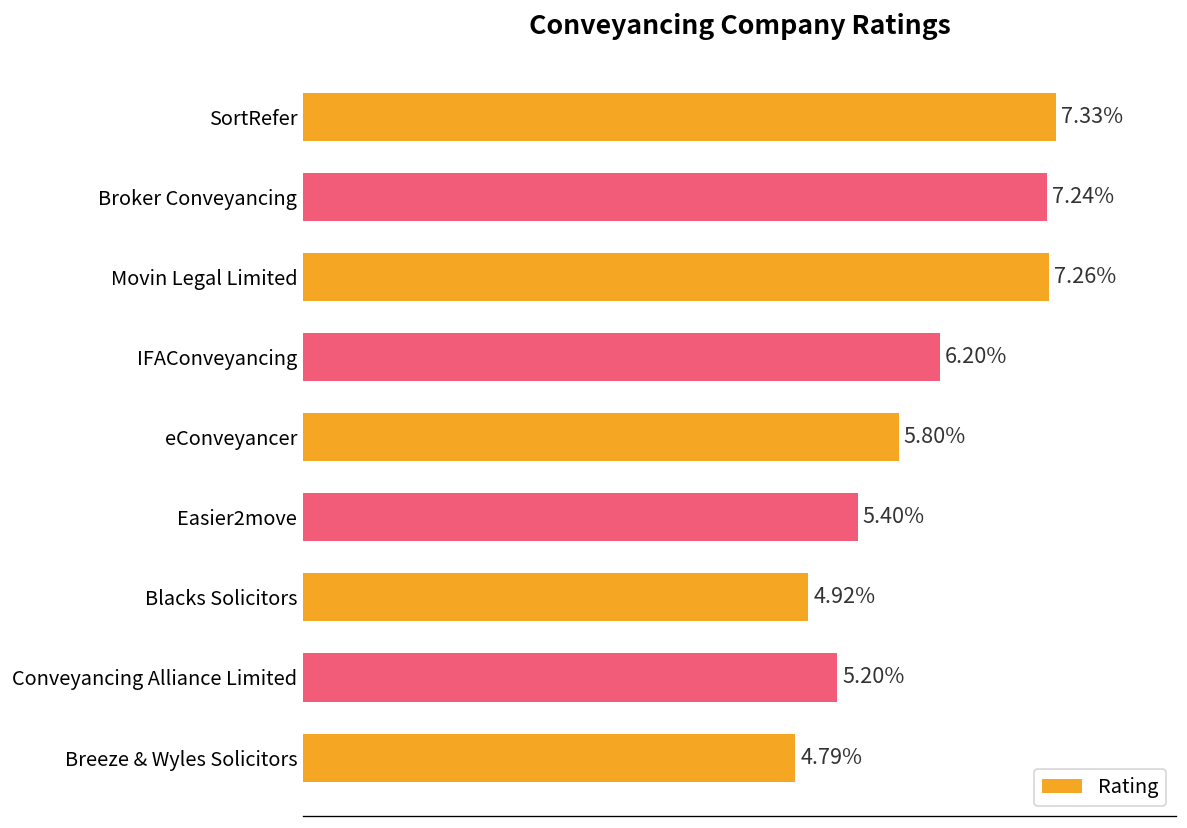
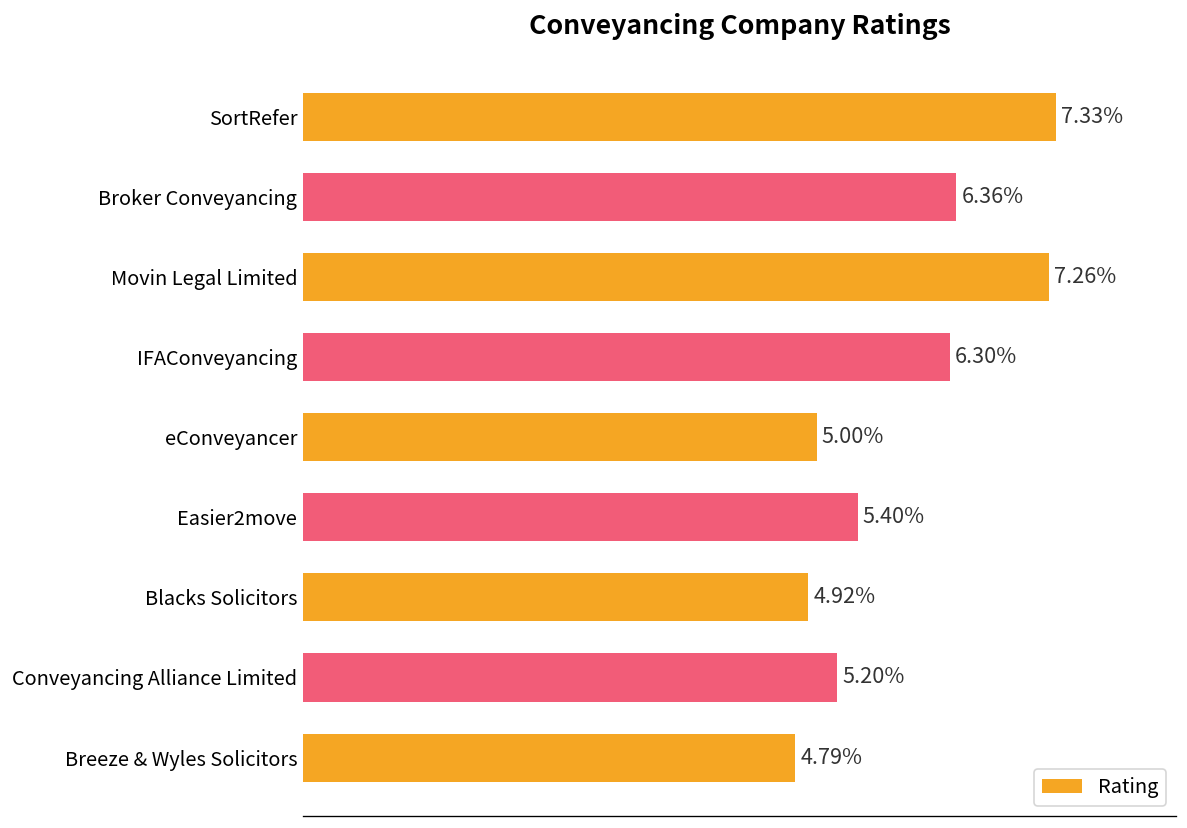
Broker Conveyancing: 7.24% -> 6.36%
IFAConveyancing: 6.20% -> 6.30%
eConveyancer: 5.80% -> 5.00%
